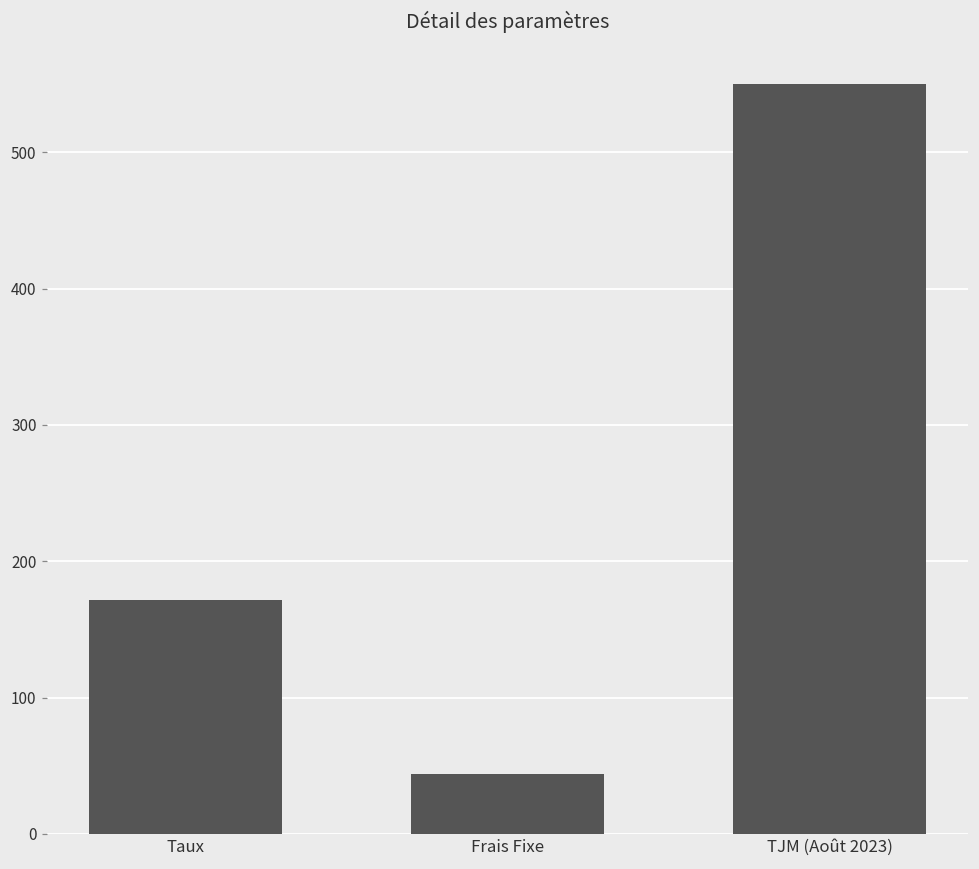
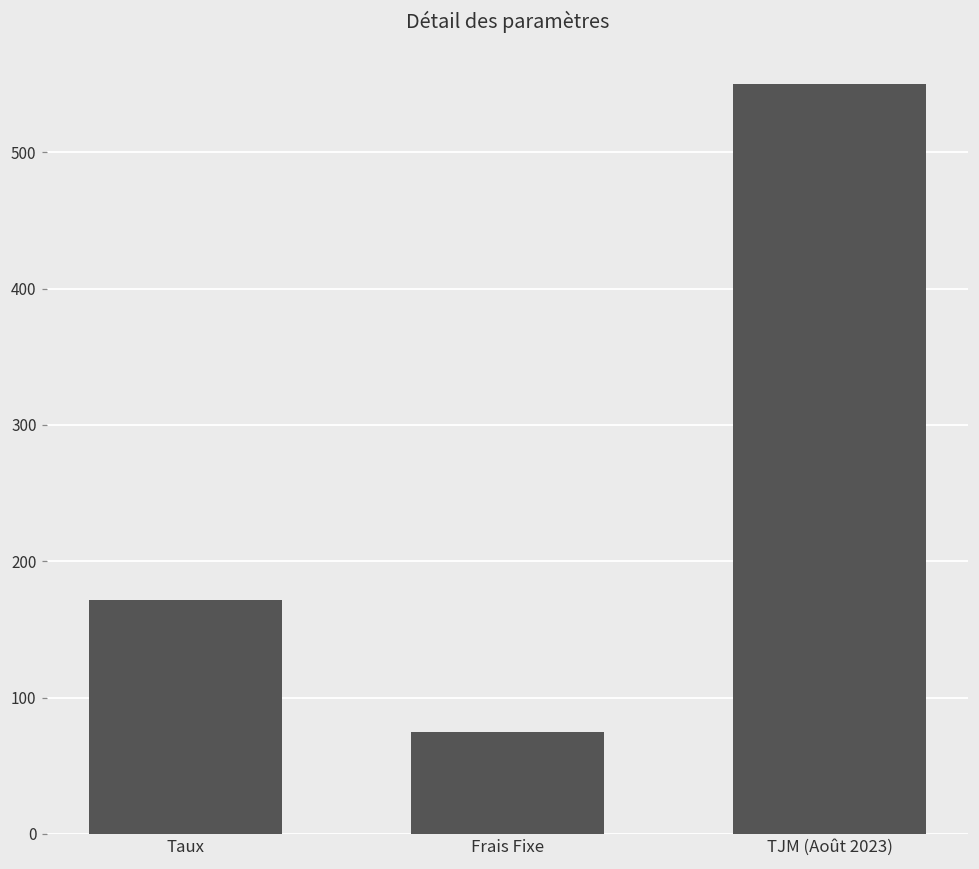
Frais Fixe: 44 -> 75
